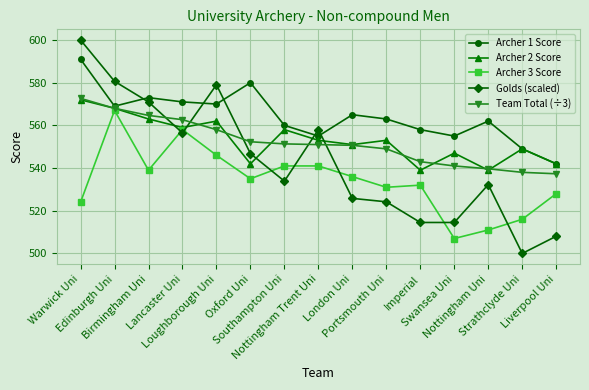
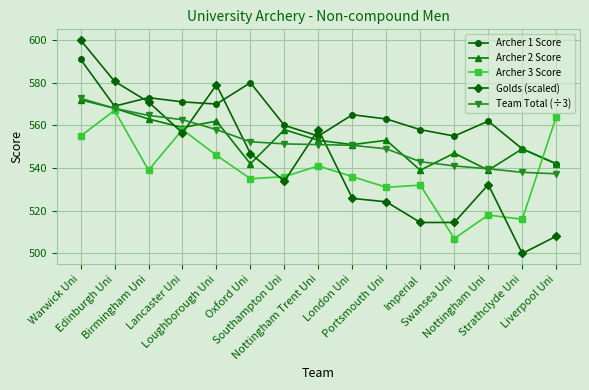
Archer 3 Score, Warwick Uni: 524 -> 555
Archer 3 Score, Southampton Uni: 541 -> 536
Archer 3 Score, Nottingham Uni: 511 -> 518
Archer 3 Score, Liverpool Uni: 528 -> 564
